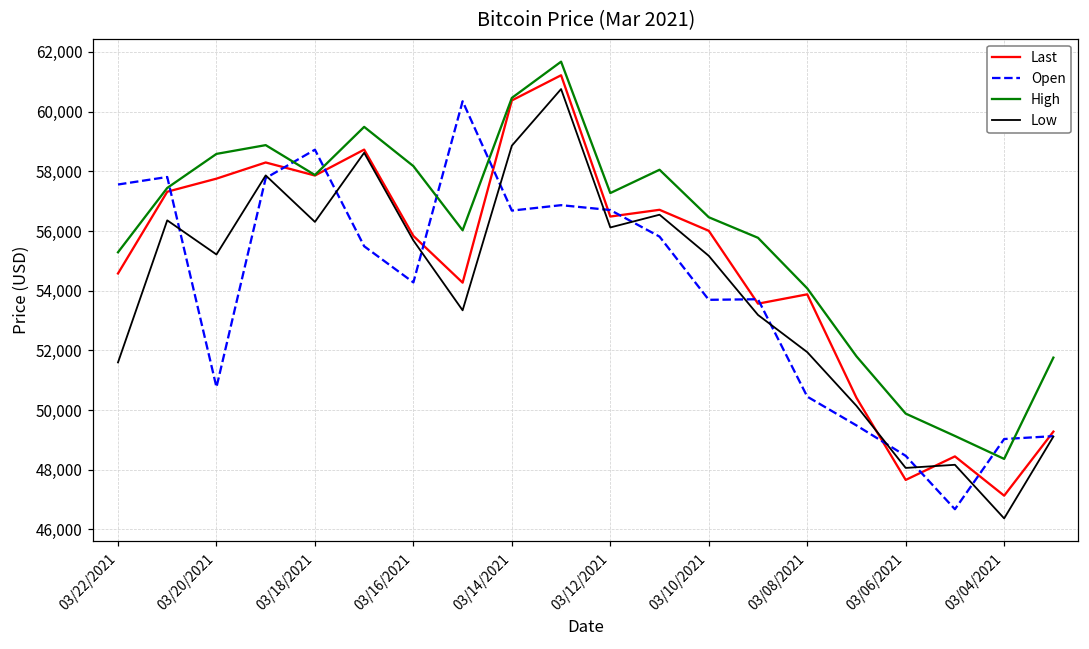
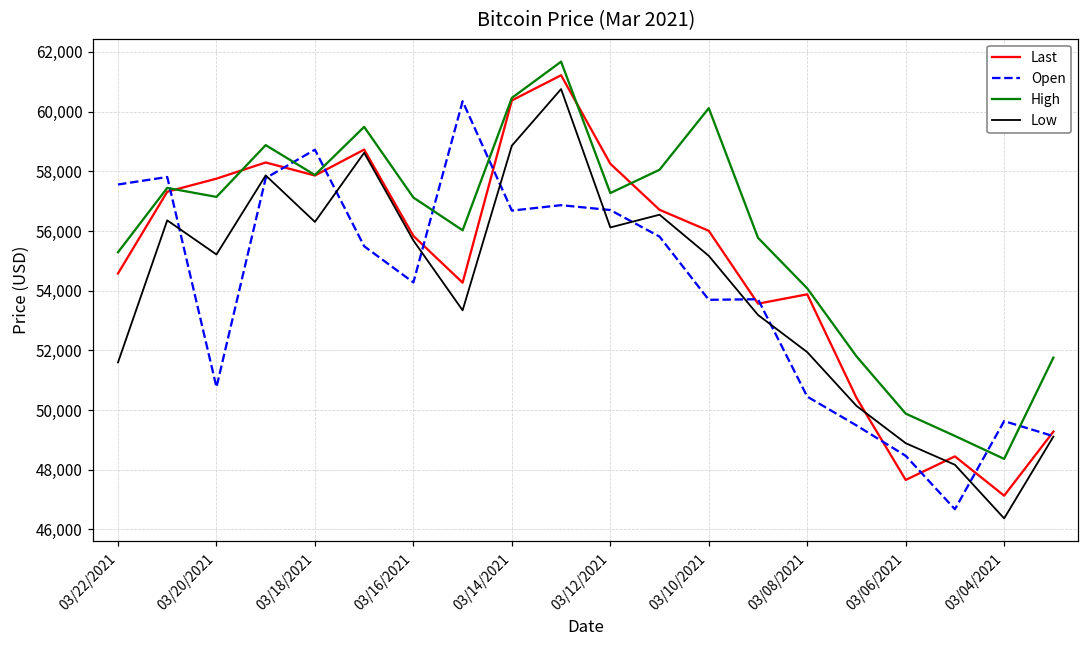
High, 03/20/2021: 58,600 -> 57,100
High, 03/16/2021: 58,200 -> 57,100
Last, 03/12/2021: 56,500 -> 58,300
High, 03/10/2021: 56,500 -> 60,100
Low, 03/06/2021: 48,100 -> 48,900
Open, 03/04/2021: 49,000 -> 49,600
